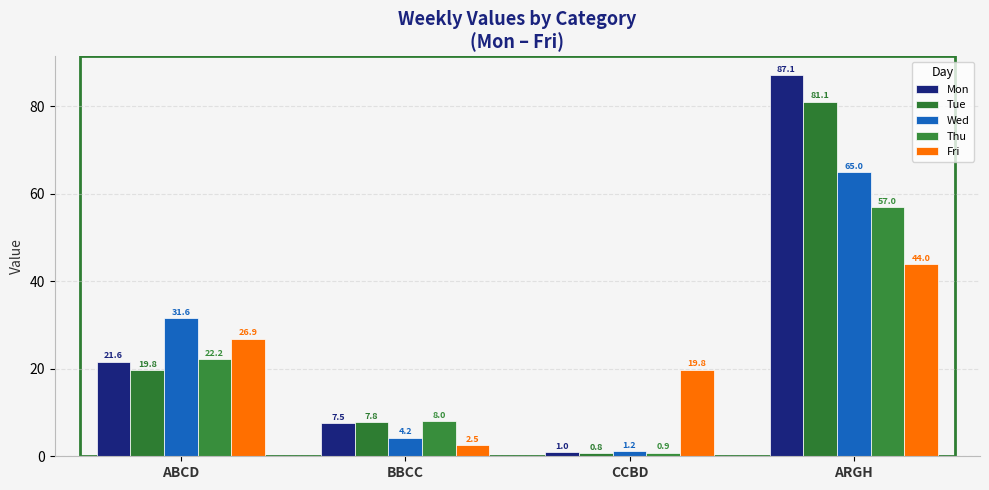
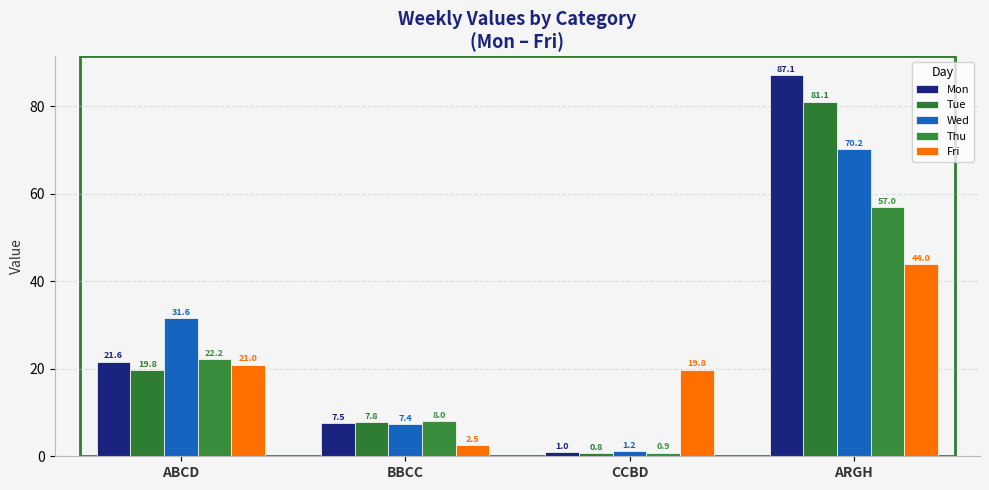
Fri, ABCD: 26.9 -> 21.0
Wed, BBCC: 4.2 -> 7.4
Wed, ARGH: 65.0 -> 70.2
